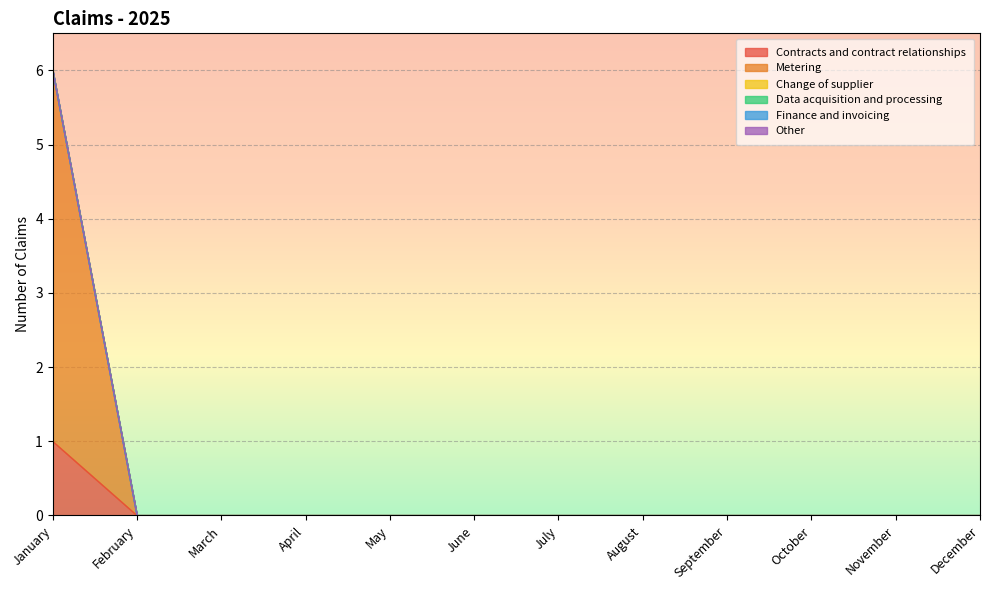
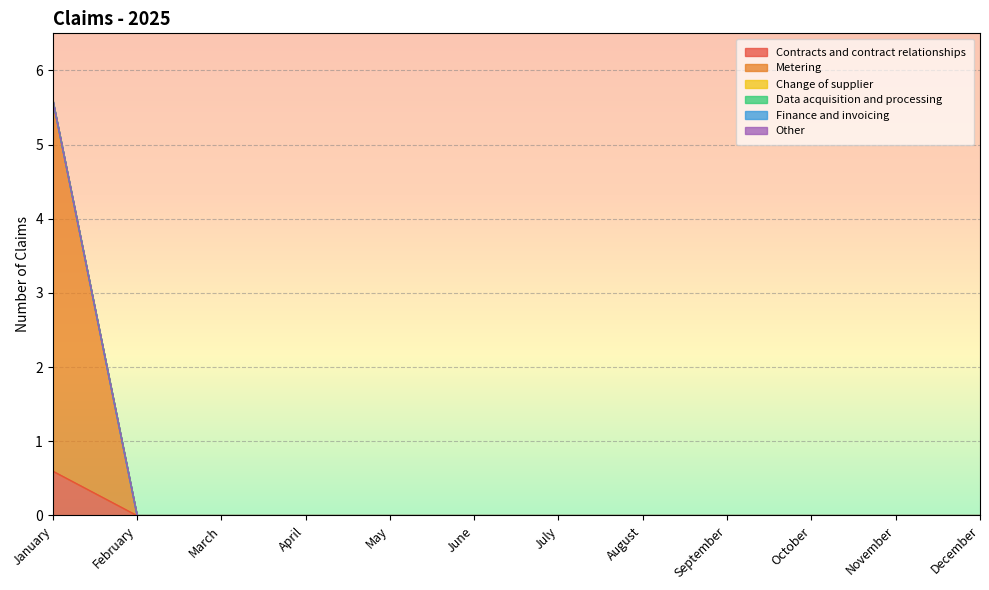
Contracts and contract relationships, January: 1.0 -> 0.6
